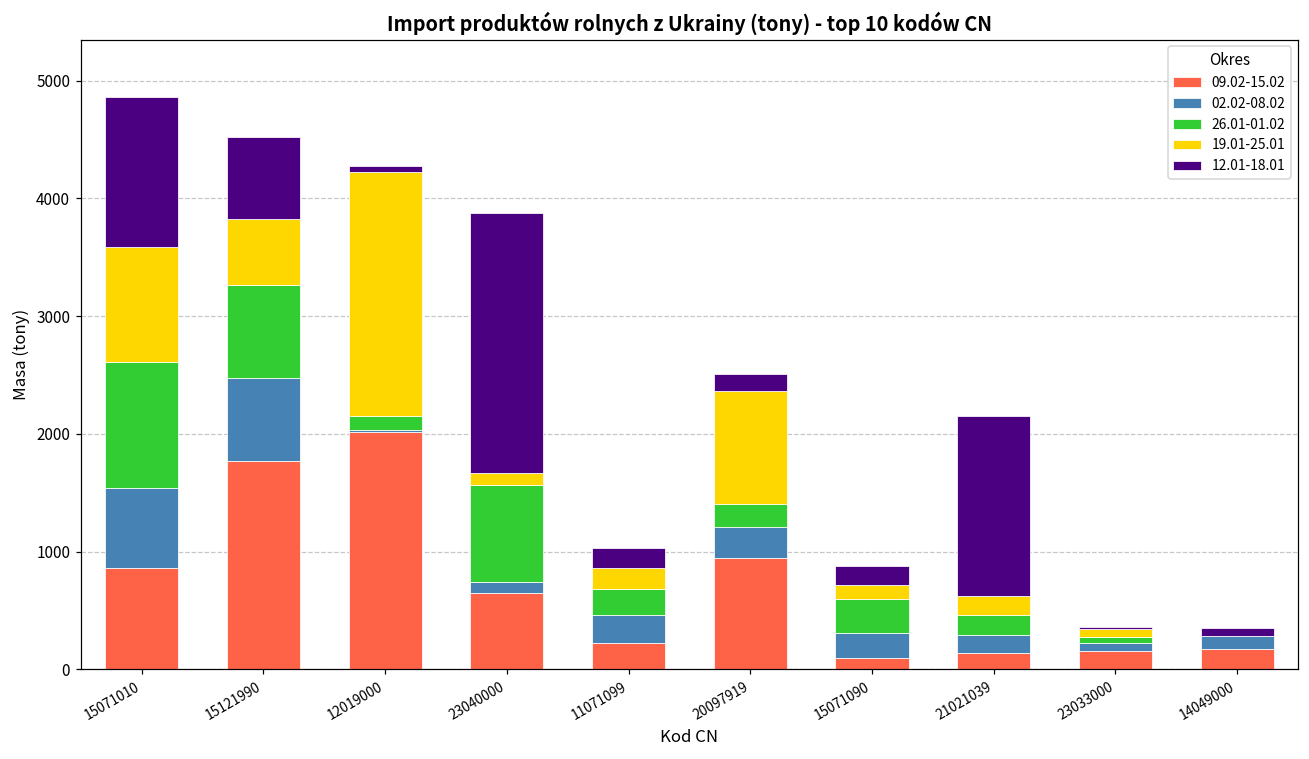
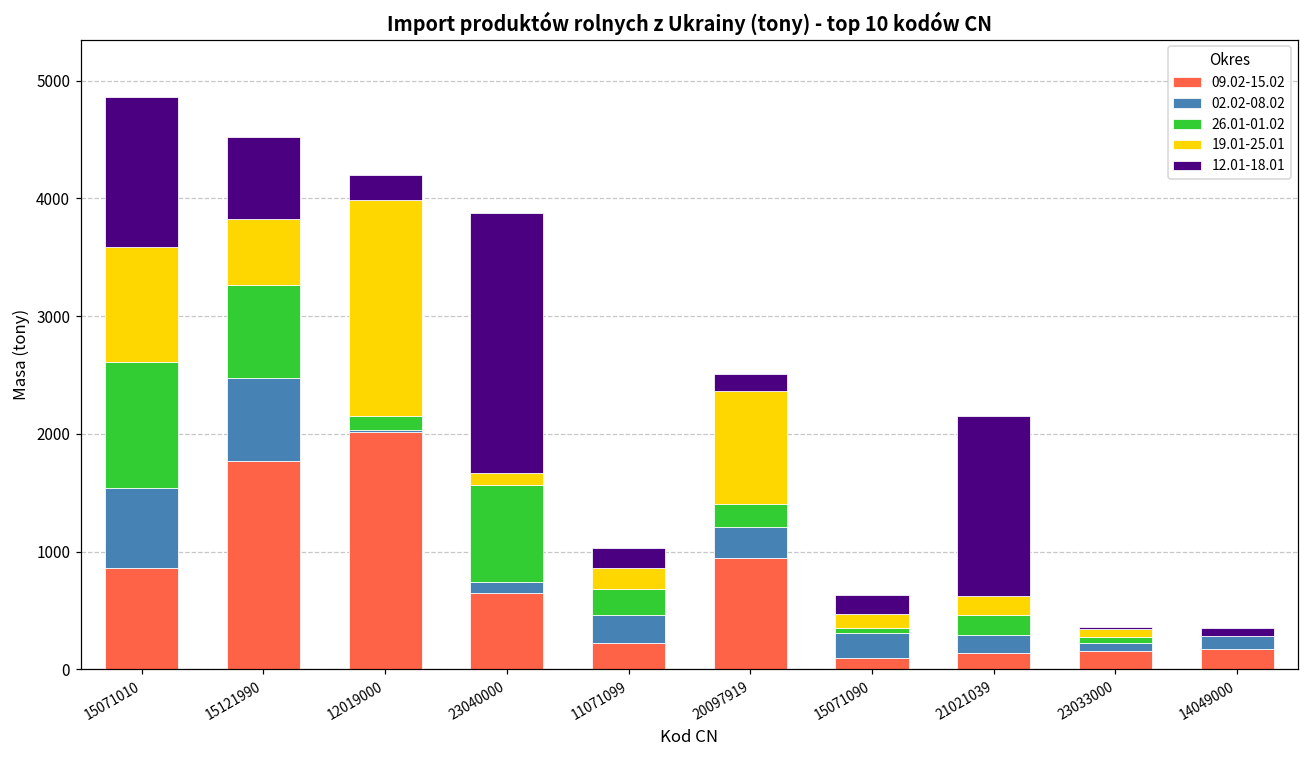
19.01-25.01, 12019000: 2080 -> 1830
12.01-18.01, 12019000: 50 -> 220
26.01-01.02, 15071090: 280 -> 40
